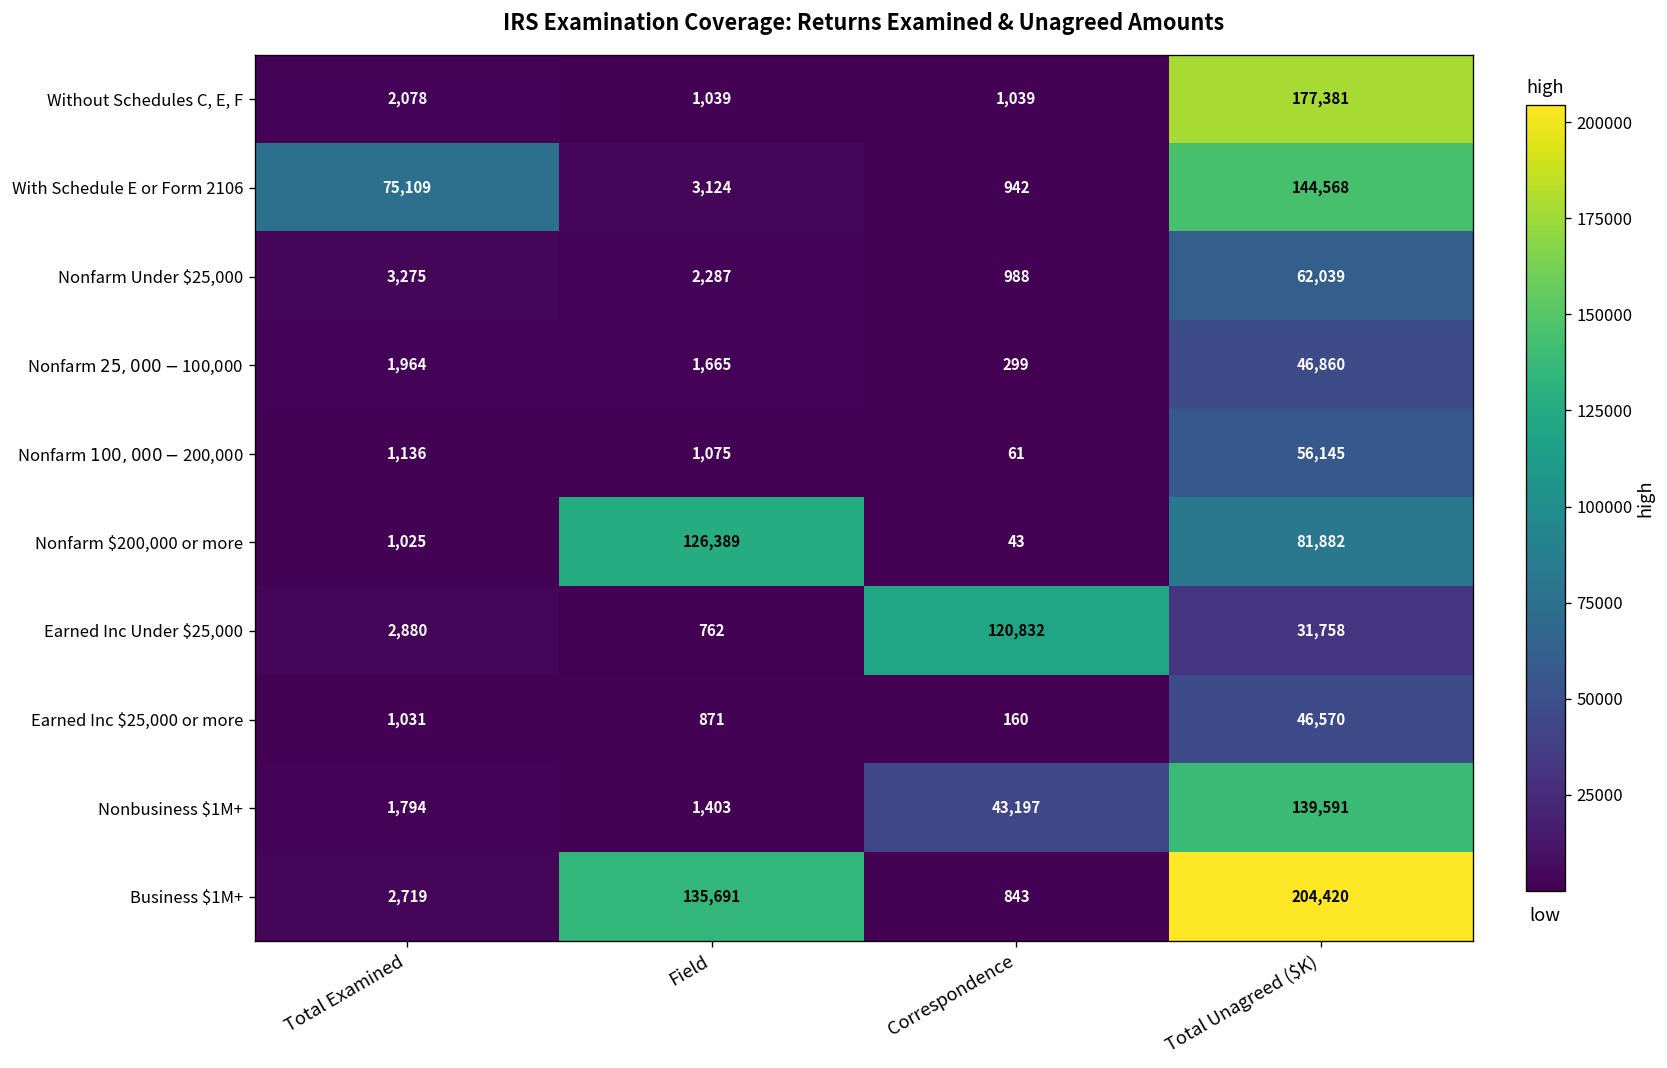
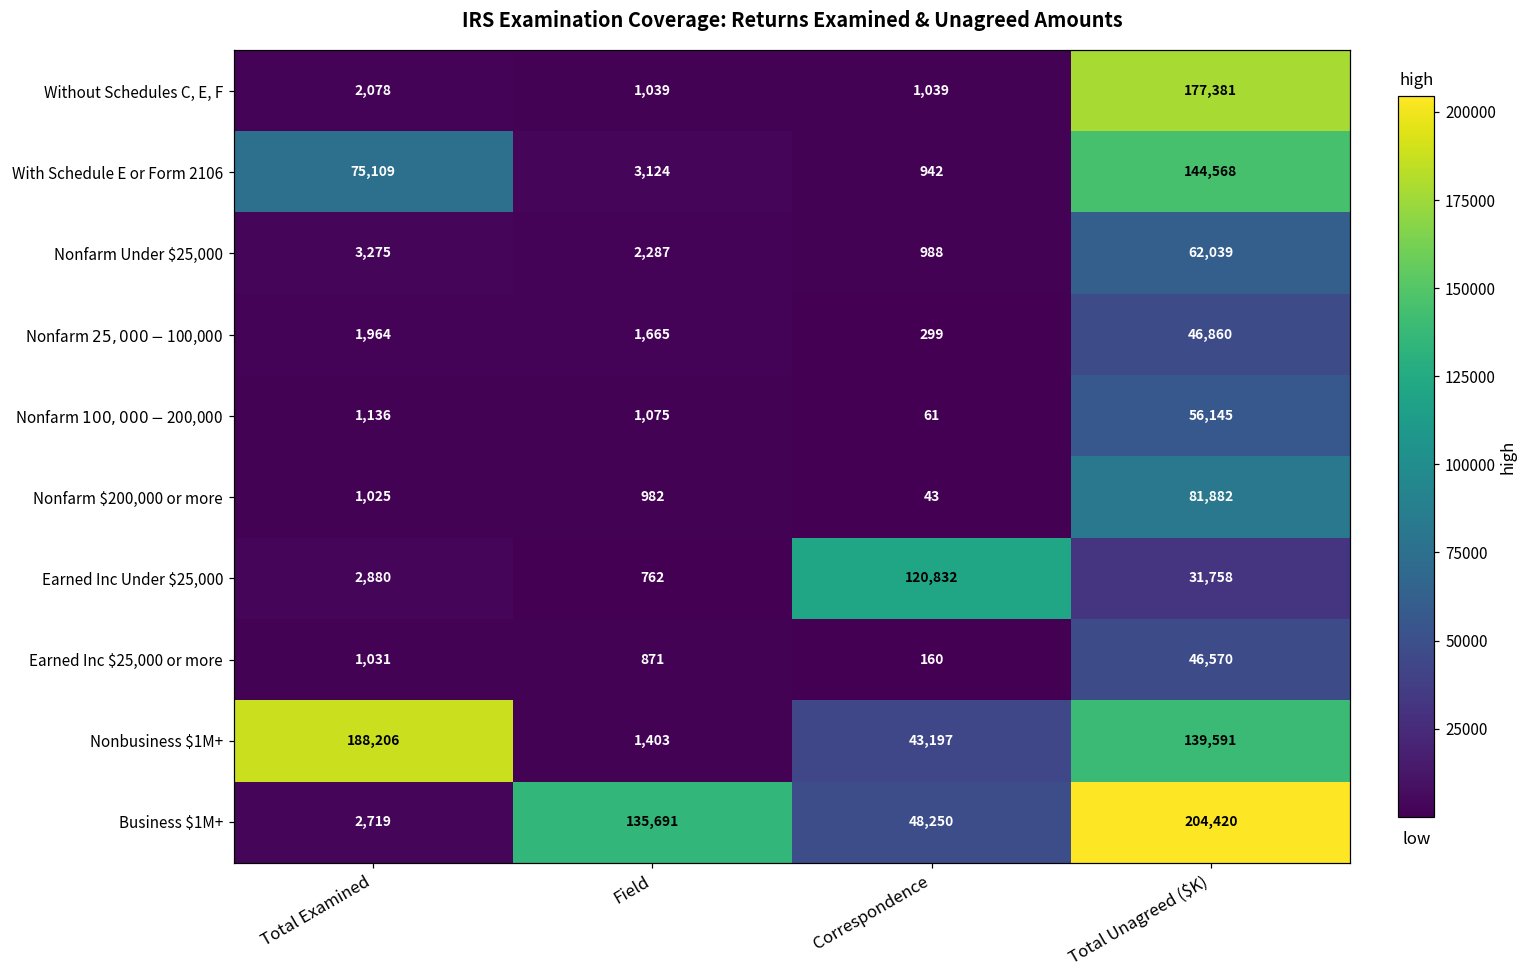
Nonfarm $200,000 or more, Field: 126,389 -> 982
Nonbusiness $1M+, Total Examined: 1,794 -> 188,206
Business $1M+, Correspondence: 843 -> 48,250
